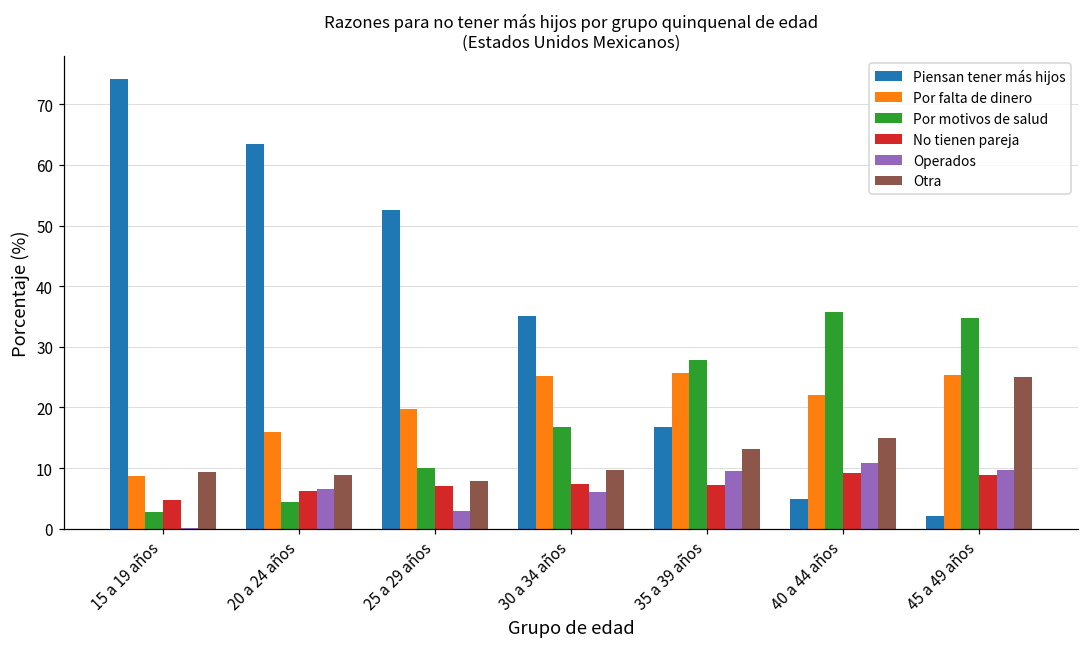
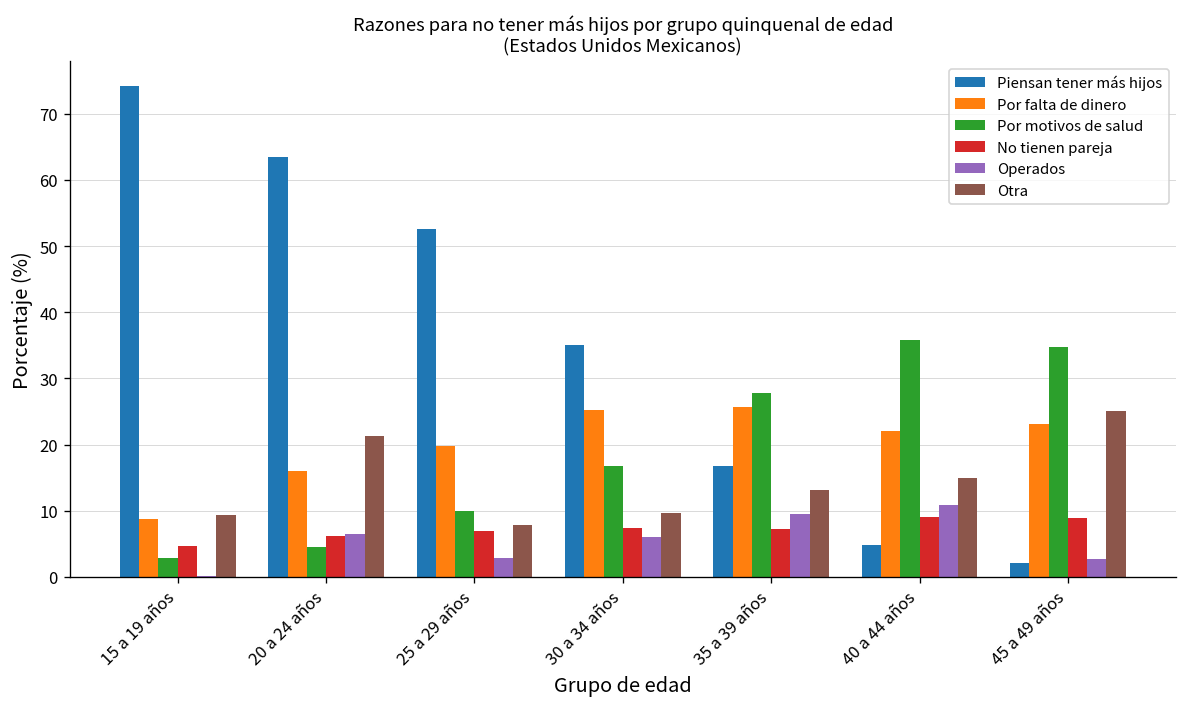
Otra, 20 a 24 años: 9 -> 21
Por falta de dinero, 45 a 49 años: 25 -> 23
Operados, 45 a 49 años: 10 -> 3
